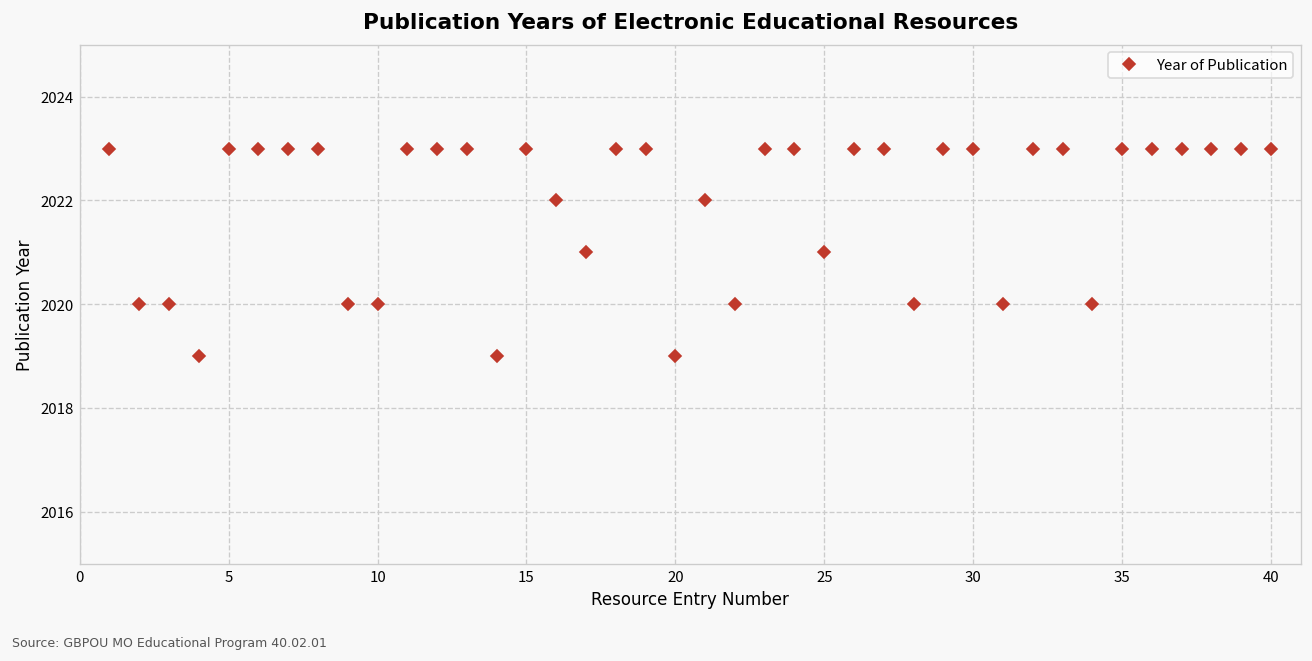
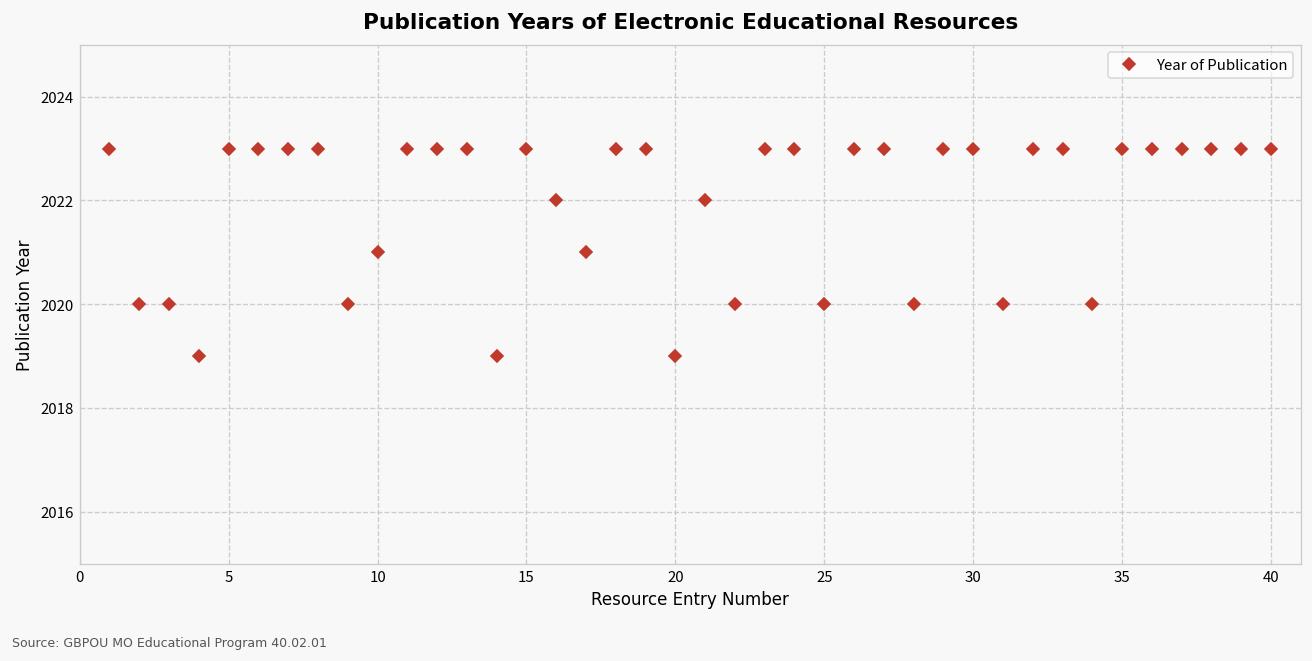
10: 2020 -> 2021
25: 2021 -> 2020
